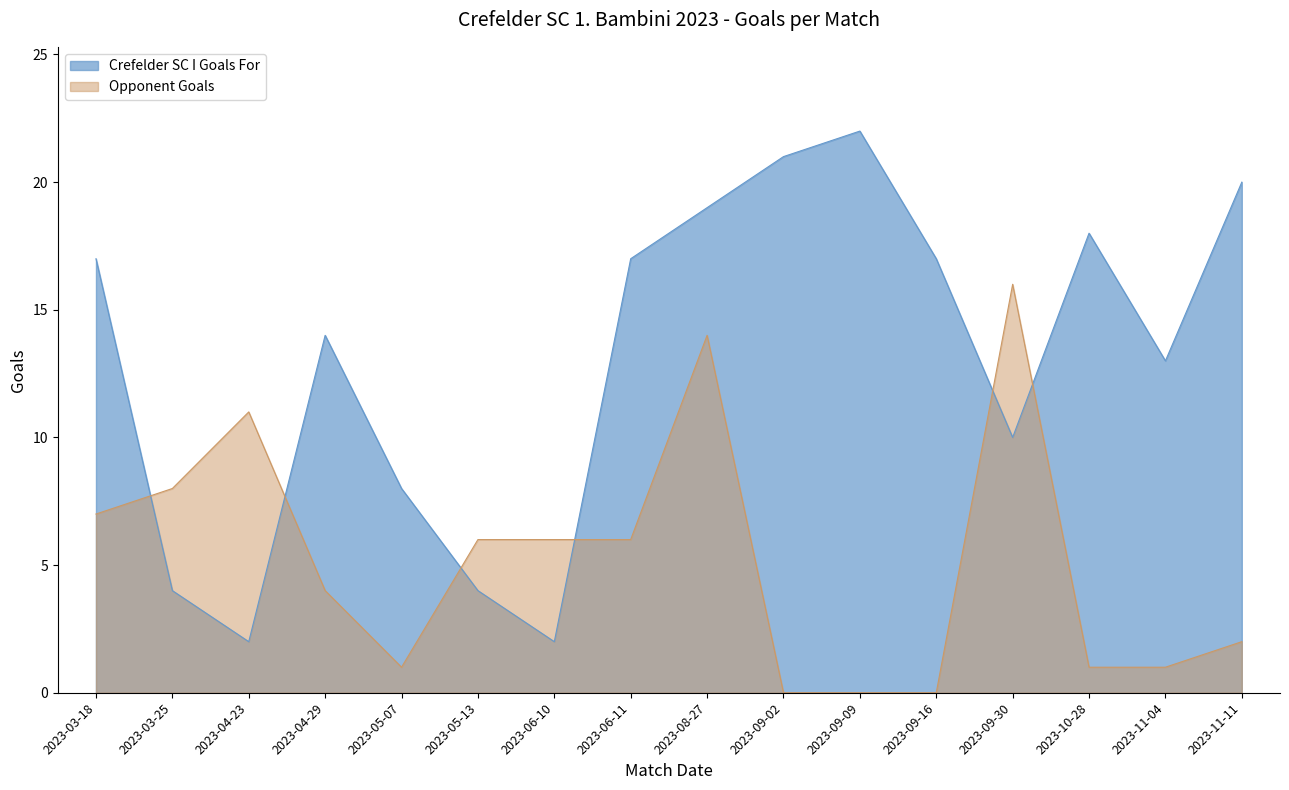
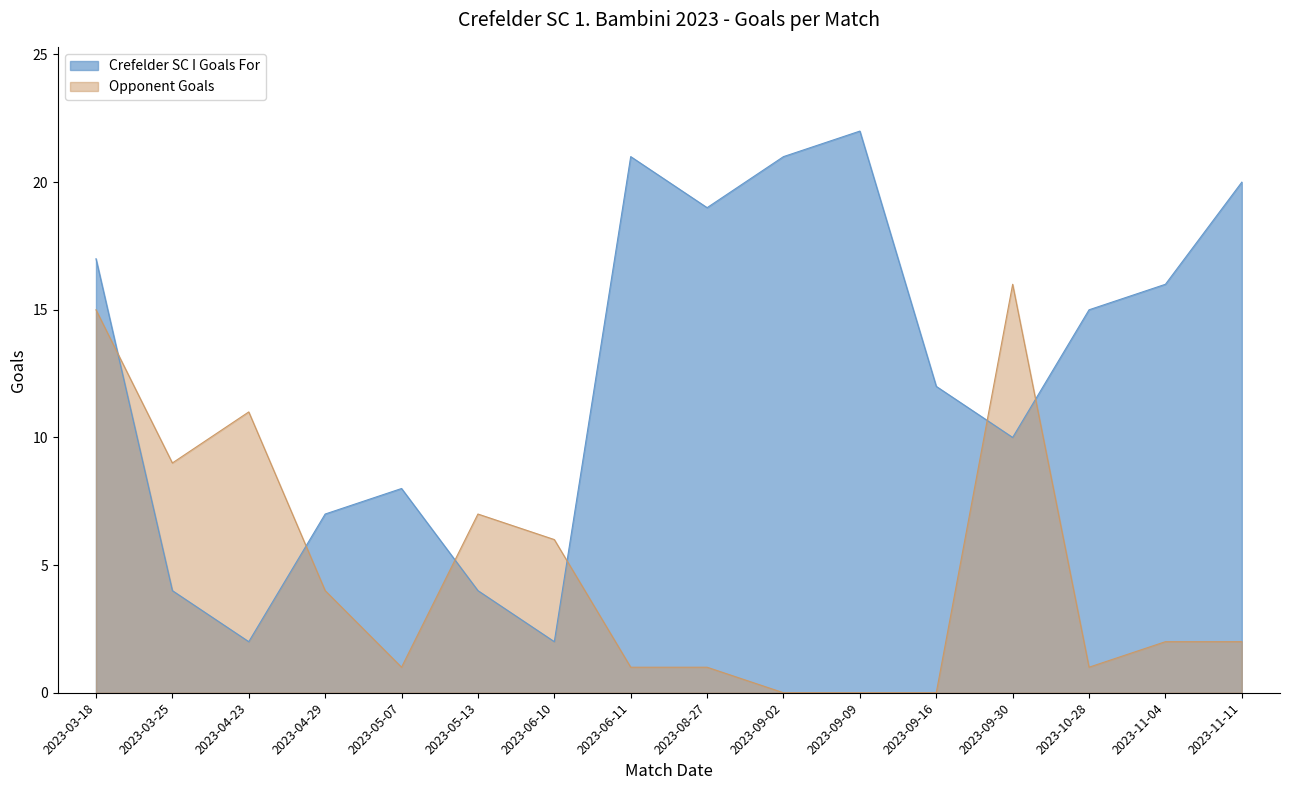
Opponent Goals, 2023-03-18: 7 -> 15
Opponent Goals, 2023-03-25: 8 -> 9
Crefelder SC I Goals For, 2023-04-29: 14 -> 7
Opponent Goals, 2023-05-13: 6 -> 7
Crefelder SC I Goals For, 2023-06-11: 17 -> 21
Opponent Goals, 2023-06-11: 6 -> 1
Opponent Goals, 2023-08-27: 14 -> 1
Crefelder SC I Goals For, 2023-09-16: 17 -> 12
Crefelder SC I Goals For, 2023-10-28: 18 -> 15
Crefelder SC I Goals For, 2023-11-04: 13 -> 16
Opponent Goals, 2023-11-04: 1 -> 2
